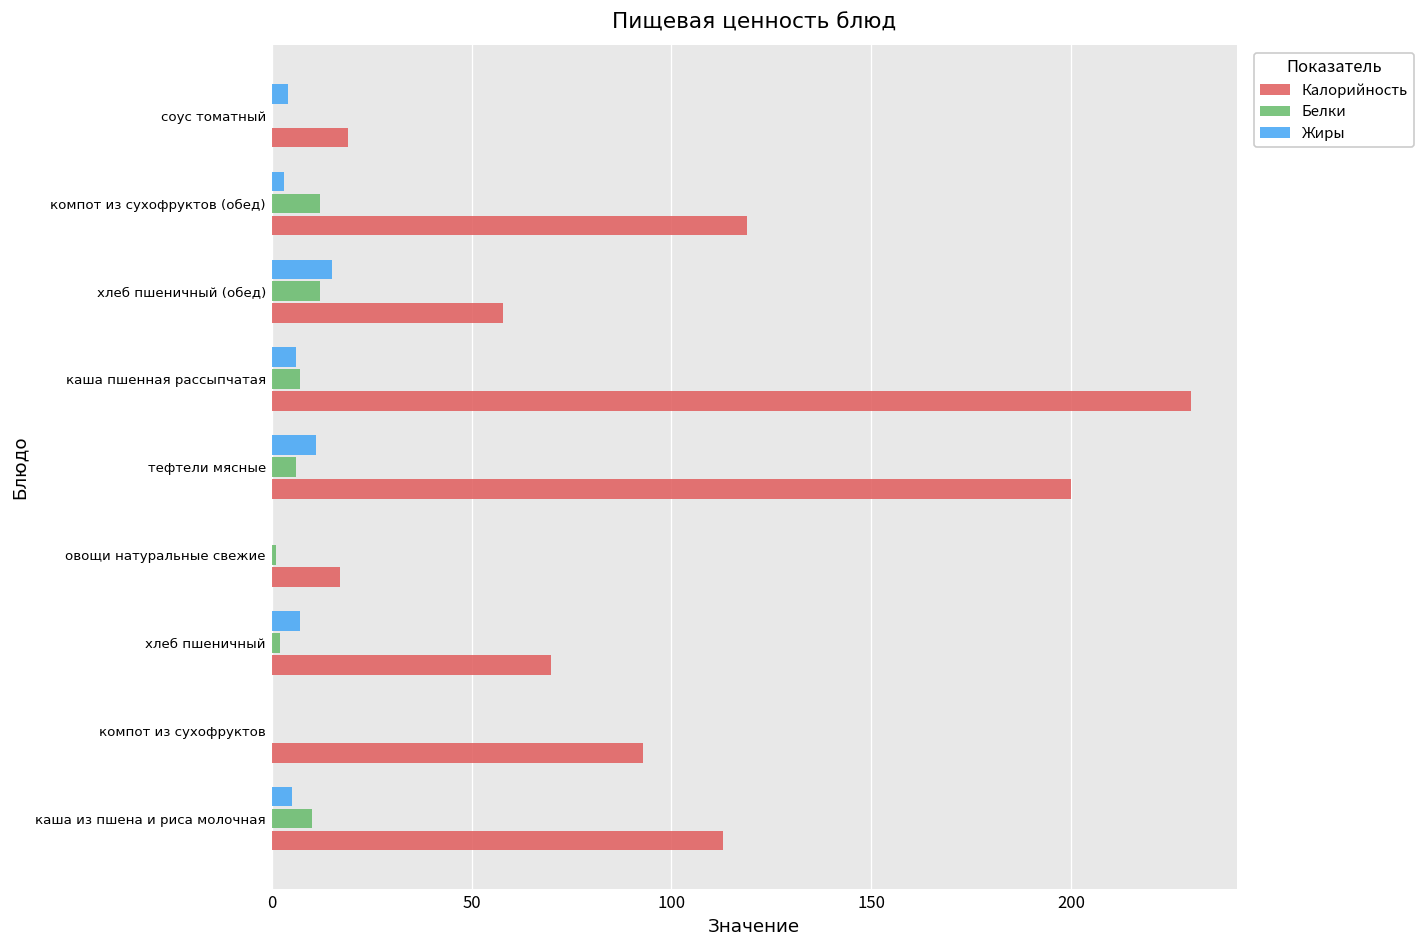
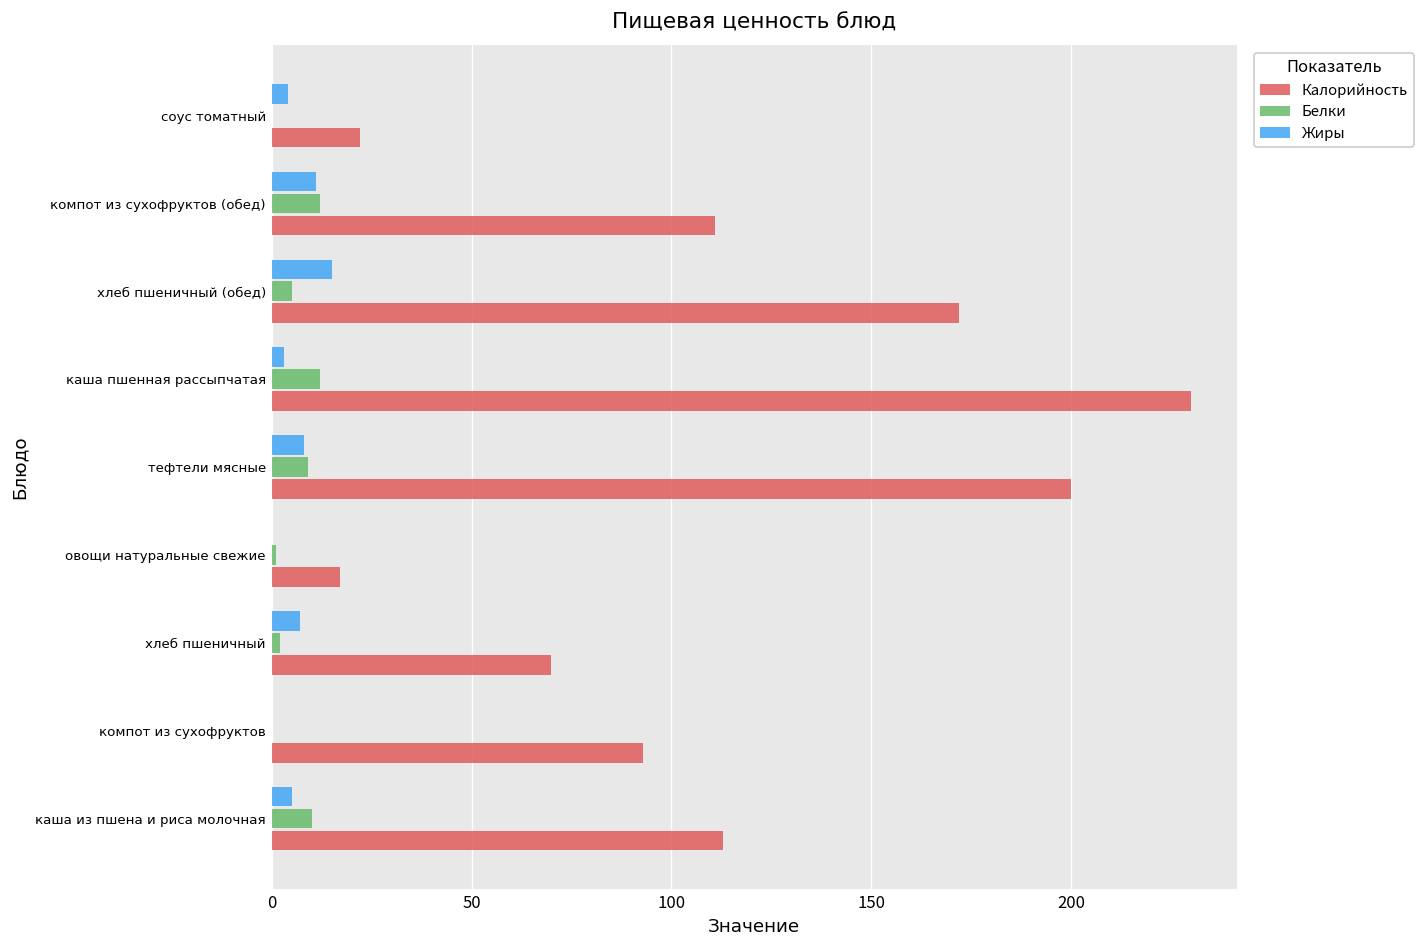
Калорийность, соус томатный: 19 -> 22
Жиры, компот из сухофруктов (обед): 3 -> 11
Калорийность, компот из сухофруктов (обед): 119 -> 111
Белки, хлеб пшеничный (обед): 12 -> 5
Калорийность, хлеб пшеничный (обед): 58 -> 172
Жиры, каша пшенная рассыпчатая: 6 -> 3
Белки, каша пшенная рассыпчатая: 7 -> 12
Жиры, тефтели мясные: 11 -> 8
Белки, тефтели мясные: 6 -> 9
